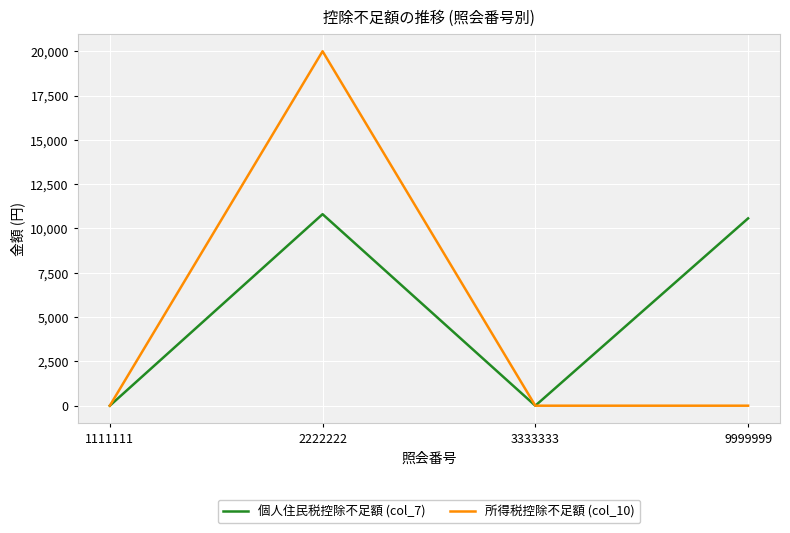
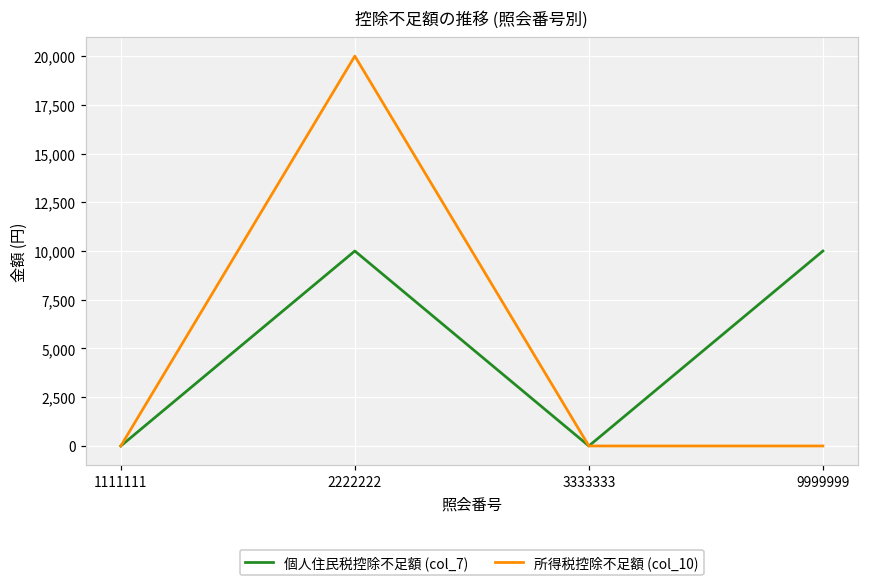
個人住民税控除不足額 (col_7), 2222222: 10,800 -> 10,000
個人住民税控除不足額 (col_7), 9999999: 10,600 -> 10,000
